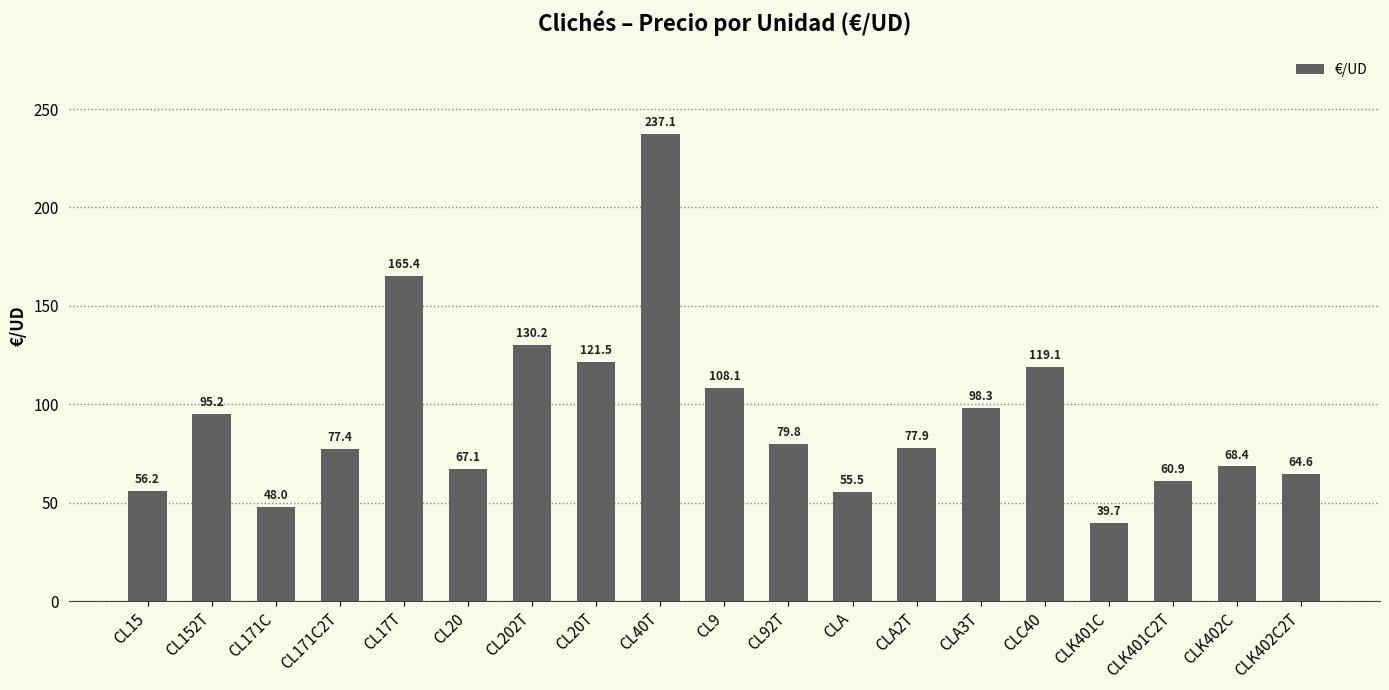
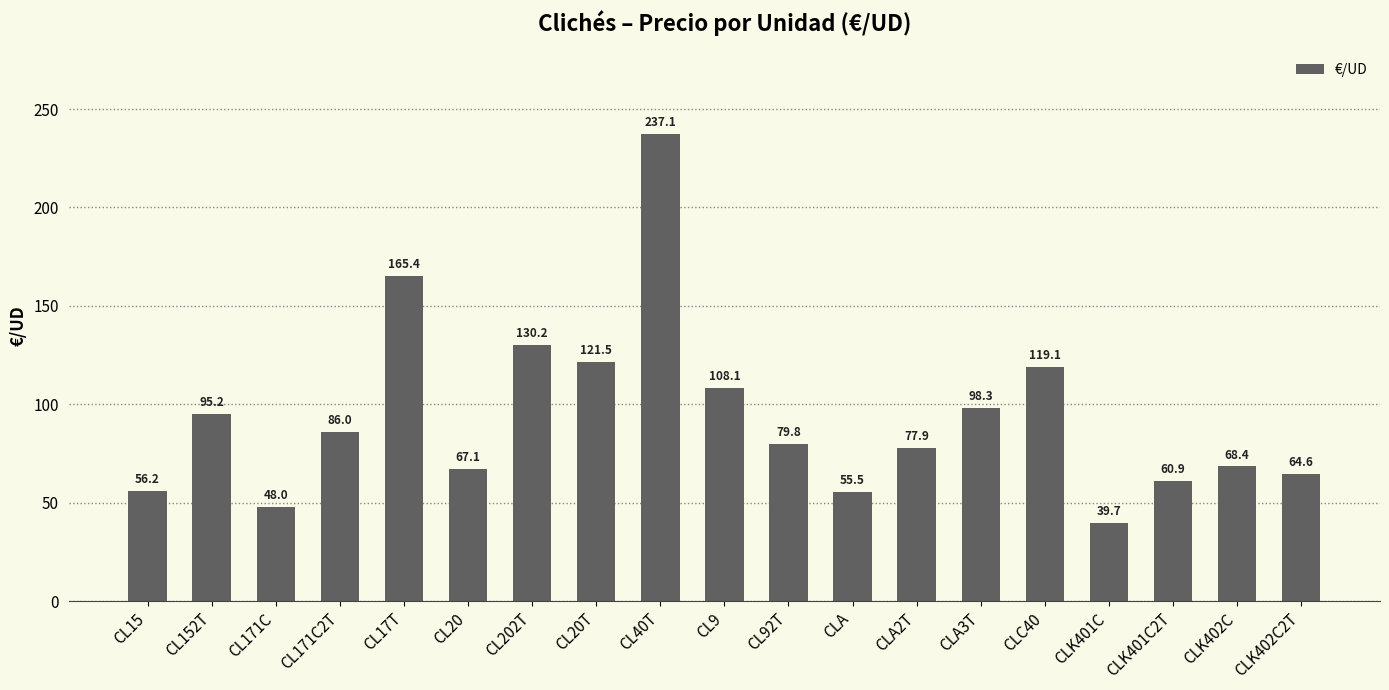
CL171C2T: 77.4 -> 86.0
